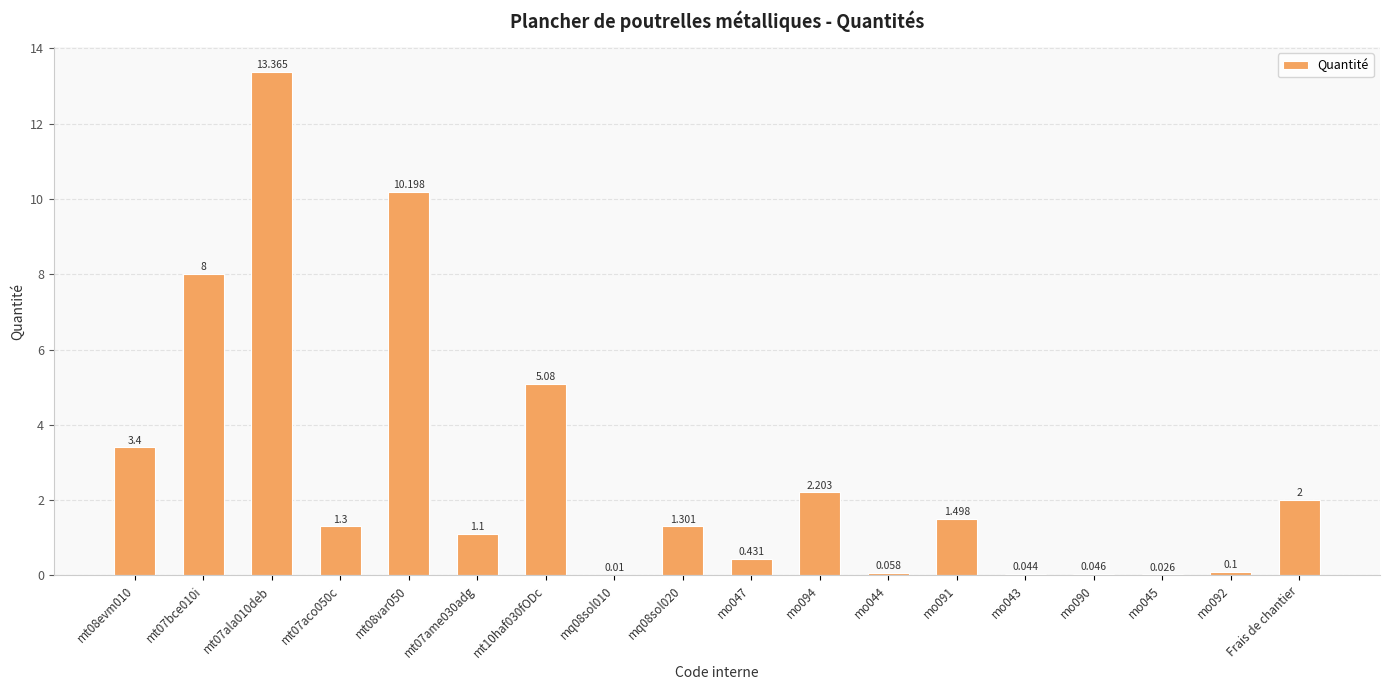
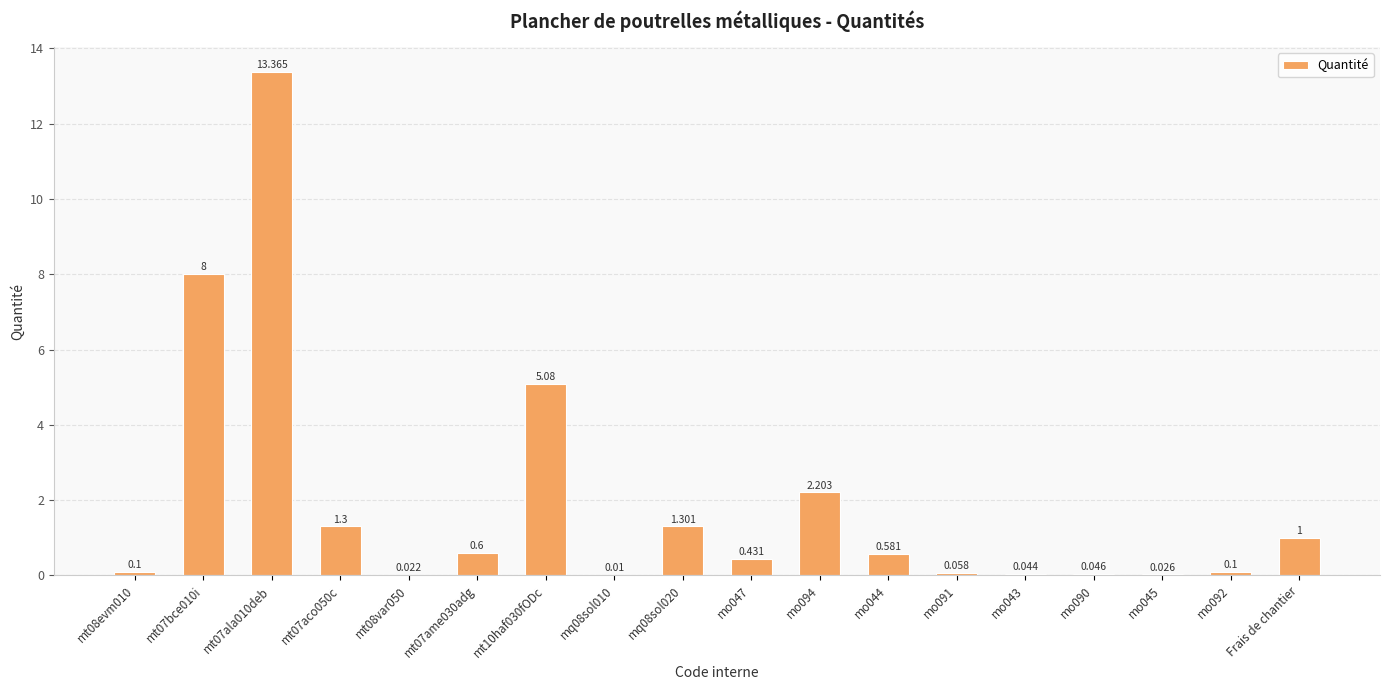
mt08evm010: 3.4 -> 0.1
mt08var050: 10.198 -> 0.022
mt07ame030adg: 1.1 -> 0.6
mo044: 0.058 -> 0.581
mo091: 1.498 -> 0.058
Frais de chantier: 2 -> 1
